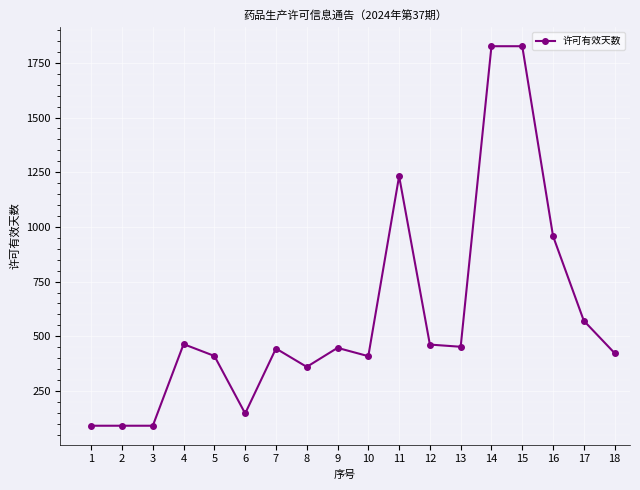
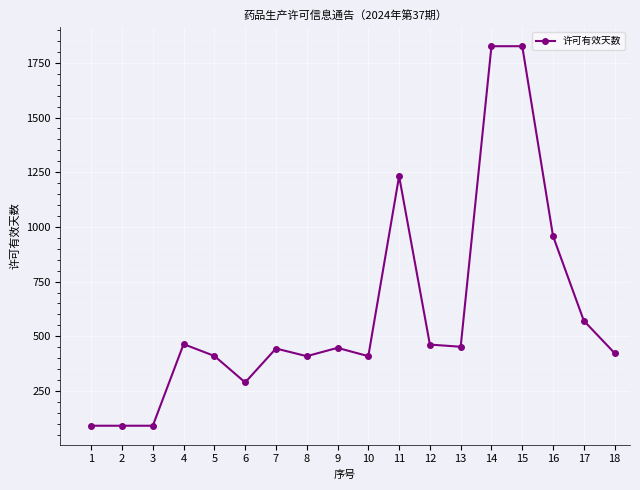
6: 150 -> 290
8: 360 -> 410
